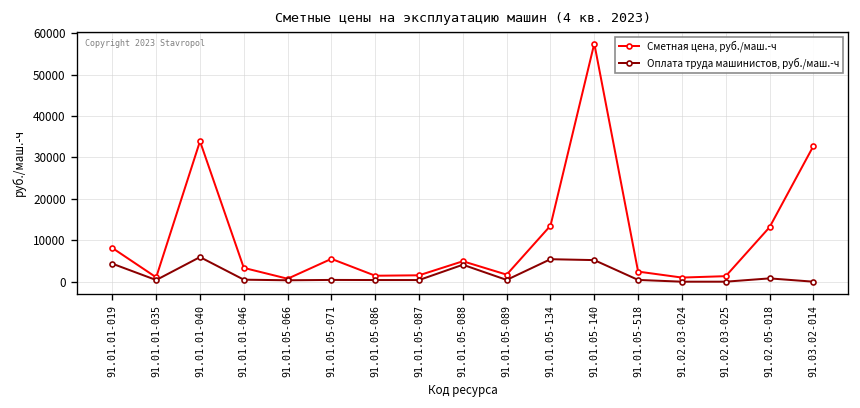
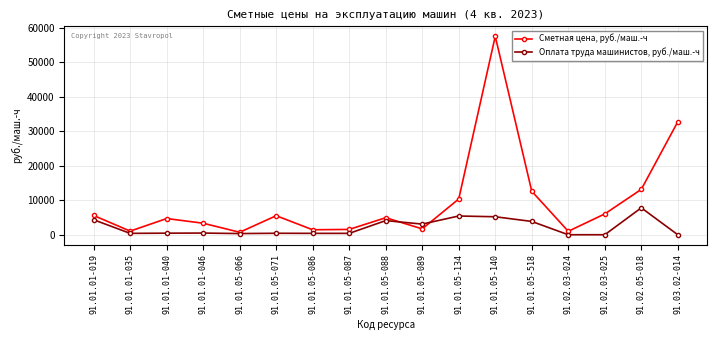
Сметная цена, руб./маш.-ч, 91.01.01-019: 8000 -> 6000
Сметная цена, руб./маш.-ч, 91.01.01-040: 34000 -> 5000
Оплата труда машинистов, руб./маш.-ч, 91.01.01-040: 6000 -> 0
Оплата труда машинистов, руб./маш.-ч, 91.01.05-089: 0 -> 3000
Сметная цена, руб./маш.-ч, 91.01.05-134: 14000 -> 10000
Сметная цена, руб./маш.-ч, 91.01.05-518: 2000 -> 13000
Оплата труда машинистов, руб./маш.-ч, 91.01.05-518: 0 -> 4000
Сметная цена, руб./маш.-ч, 91.02.03-025: 1000 -> 6000
Оплата труда машинистов, руб./маш.-ч, 91.02.05-018: 1000 -> 8000
